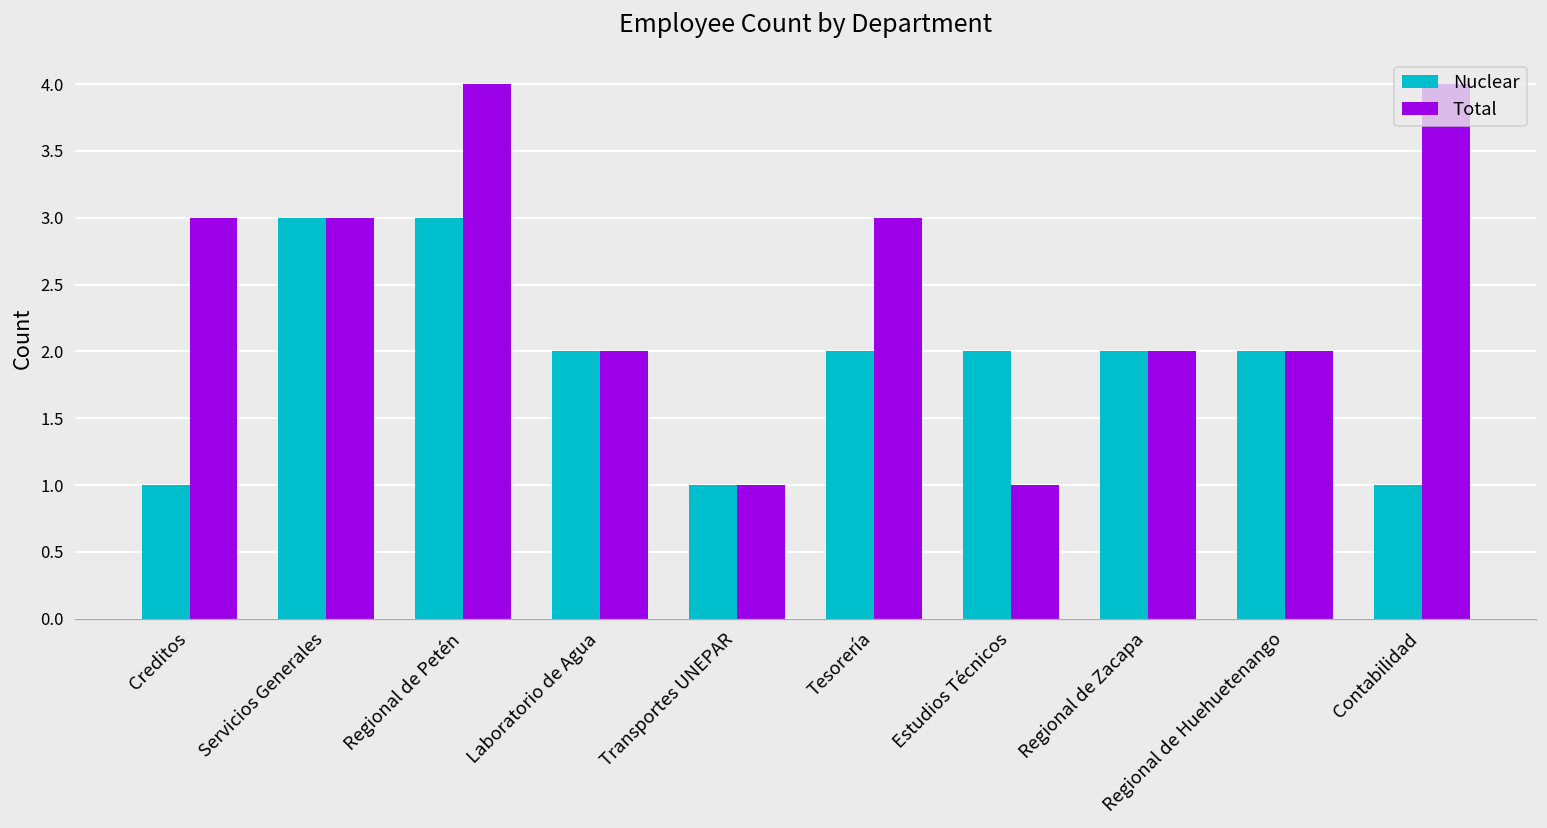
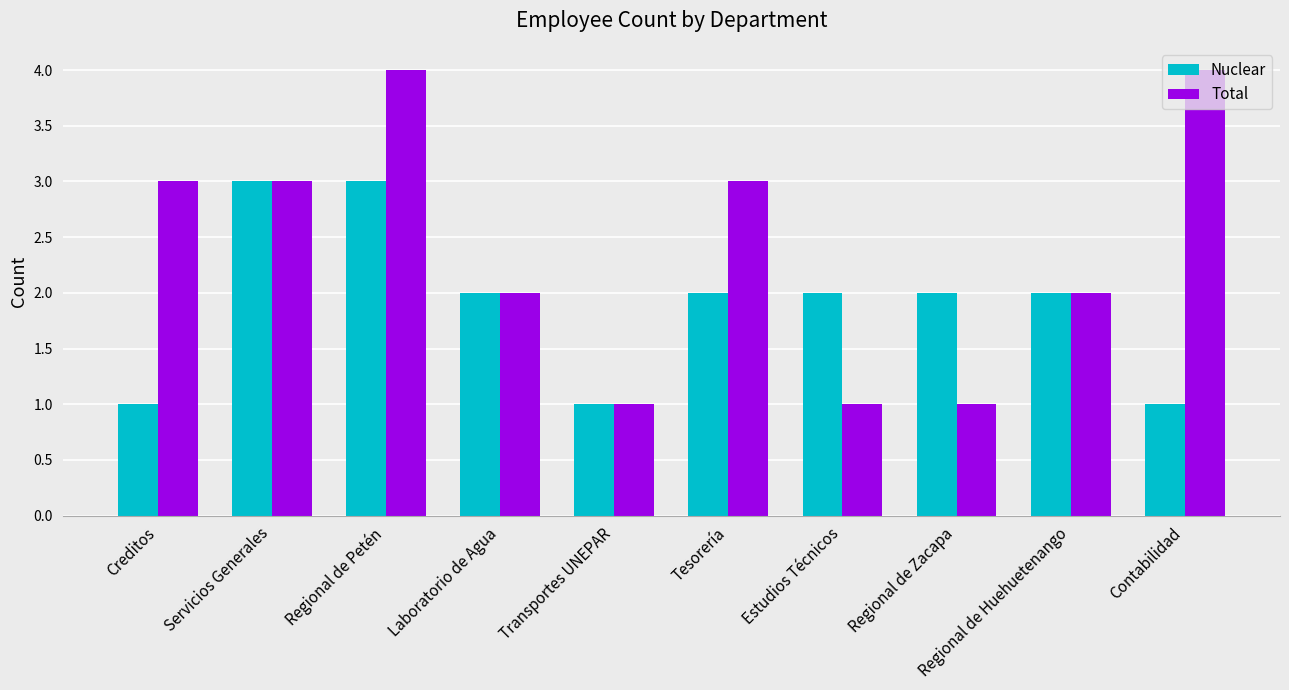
Total, Regional de Zacapa: 2 -> 1
